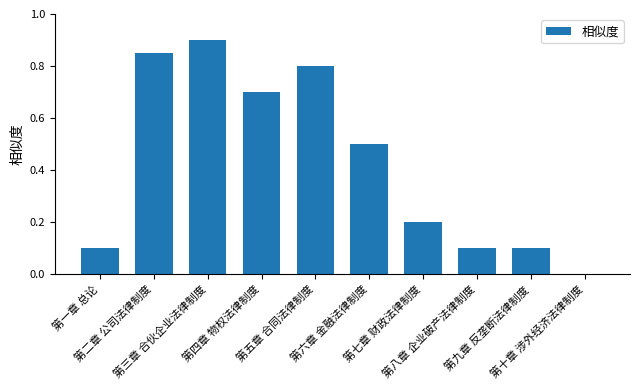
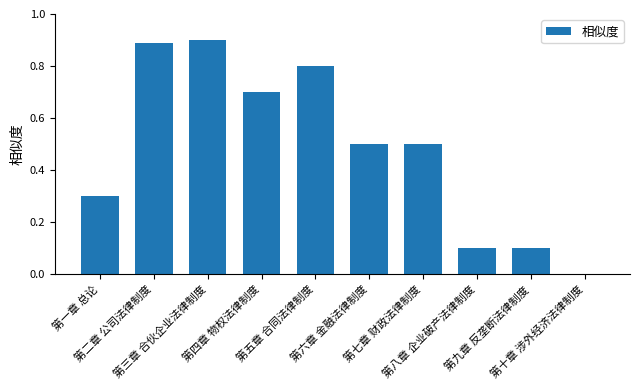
第一章 总论: 0.1 -> 0.3
第二章 公司法律制度: 0.85 -> 0.89
第七章 财政法律制度: 0.2 -> 0.5
